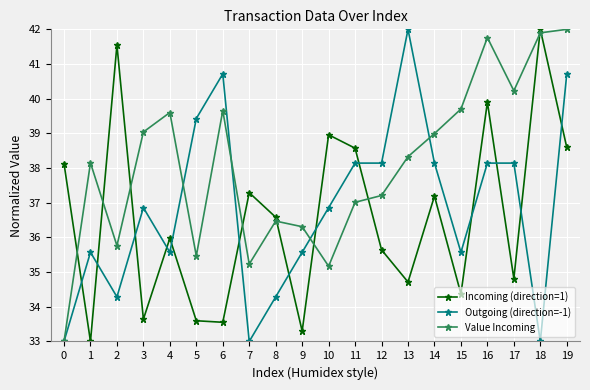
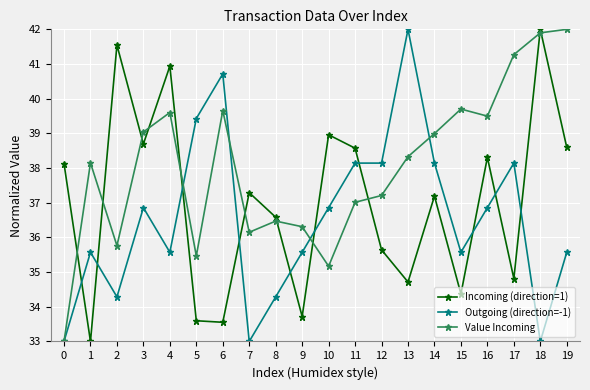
Incoming (direction=1), 3: 33.6 -> 38.7
Incoming (direction=1), 4: 36.0 -> 40.9
Value Incoming, 7: 35.2 -> 36.1
Incoming (direction=1), 9: 33.3 -> 33.7
Incoming (direction=1), 16: 39.9 -> 38.3
Outgoing (direction=-1), 16: 38.1 -> 36.9
Value Incoming, 16: 41.8 -> 39.5
Value Incoming, 17: 40.2 -> 41.3
Outgoing (direction=-1), 19: 40.7 -> 35.6
